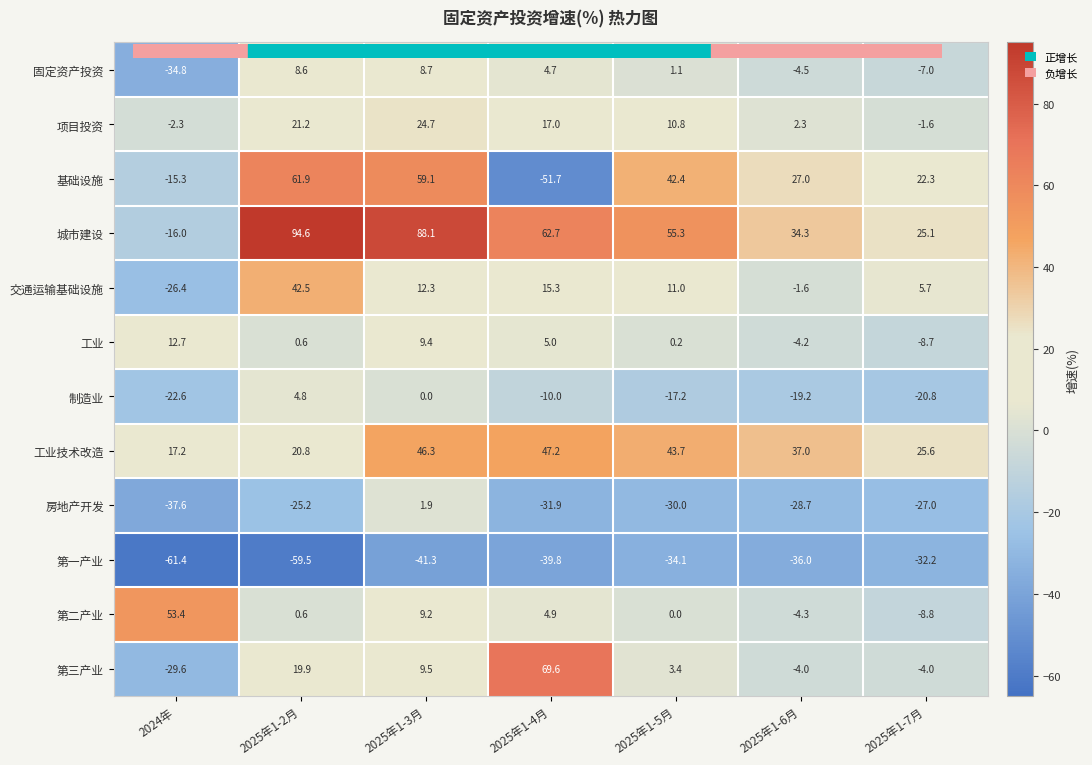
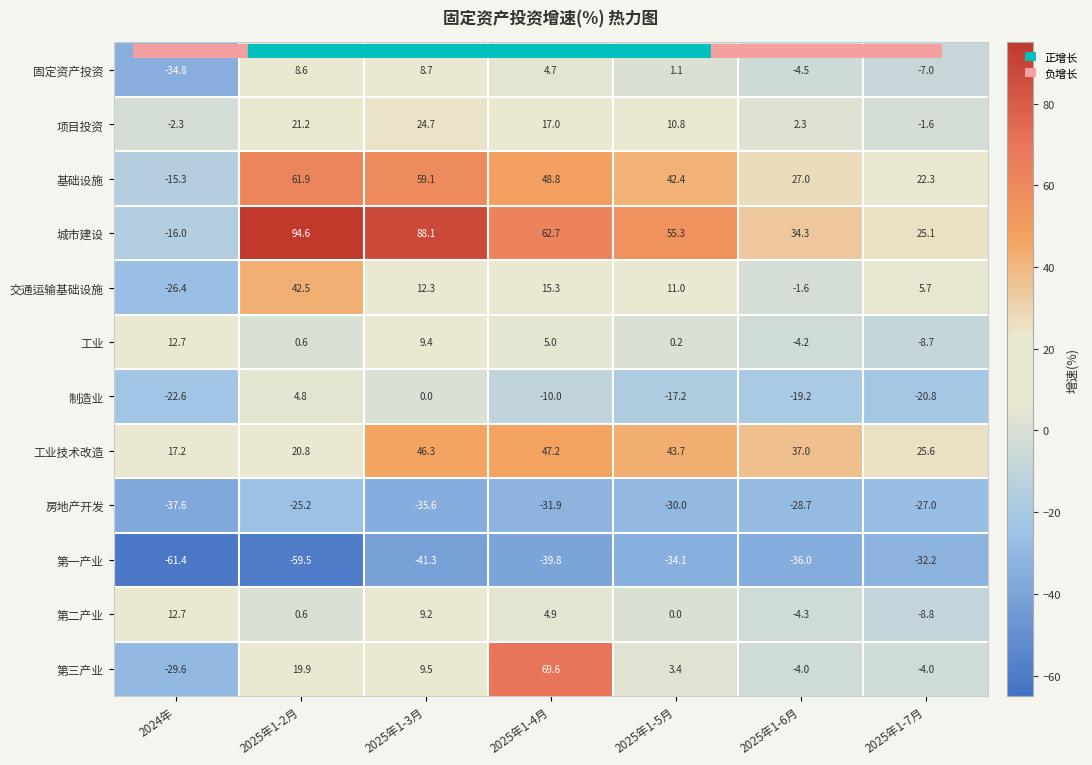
基础设施, 2025年1-4月: -51.7 -> 48.8
房地产开发, 2025年1-3月: 1.9 -> -35.6
第二产业, 2024年: 53.4 -> 12.7
